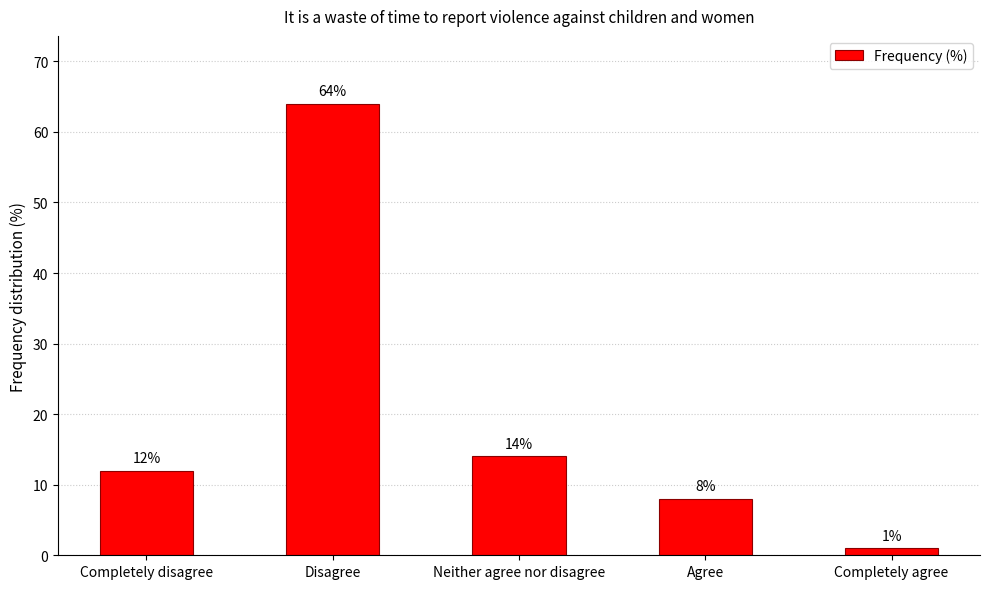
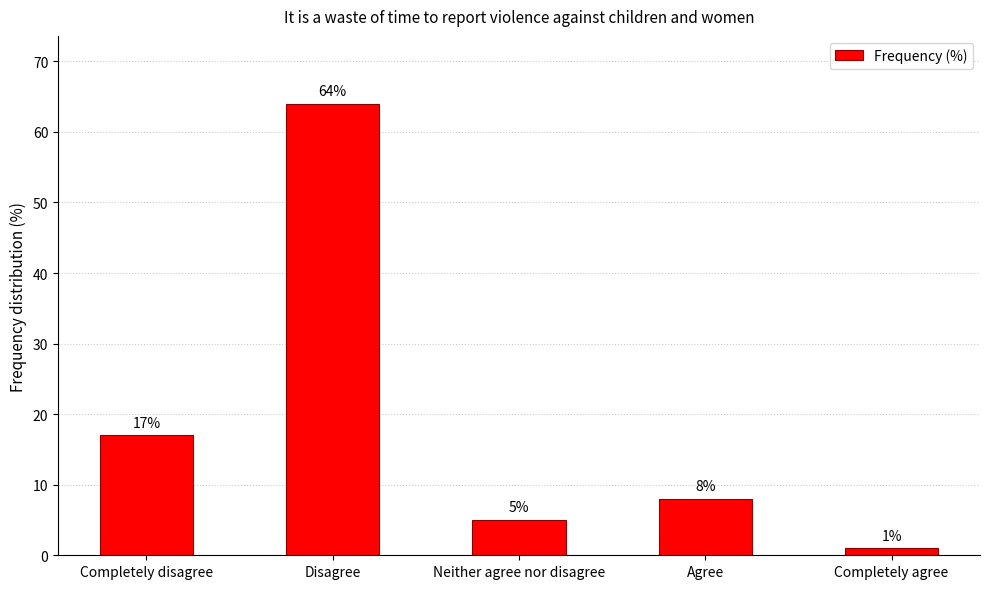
Completely disagree: 12% -> 17%
Neither agree nor disagree: 14% -> 5%
